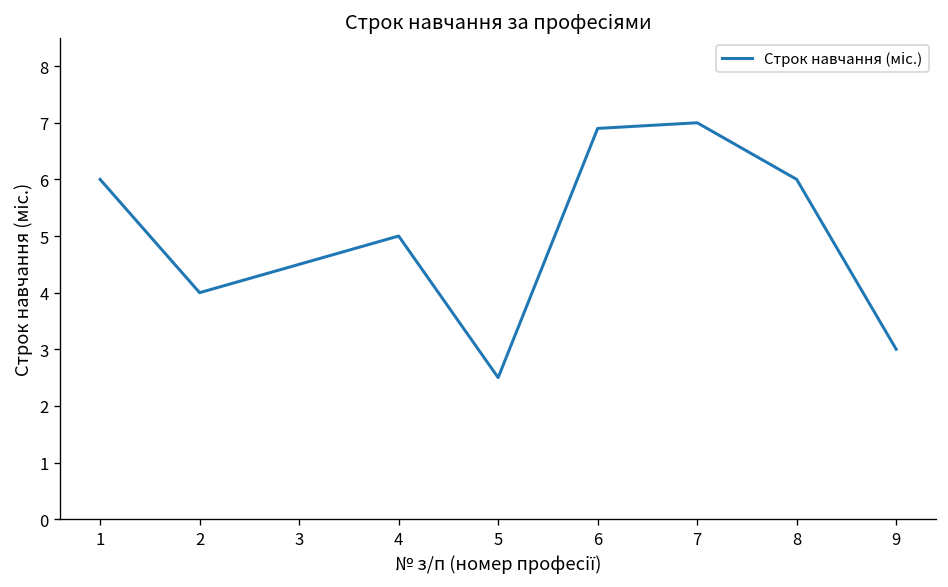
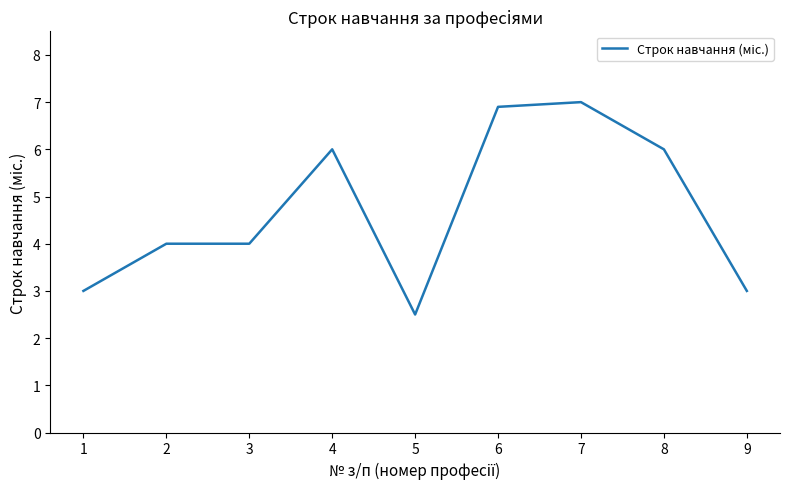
1: 6 -> 3
3: 4.5 -> 4.0
4: 5 -> 6
